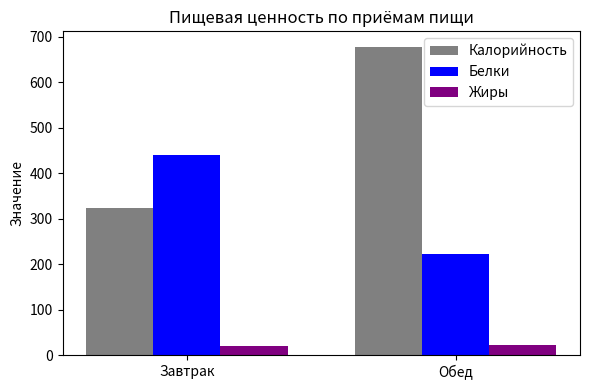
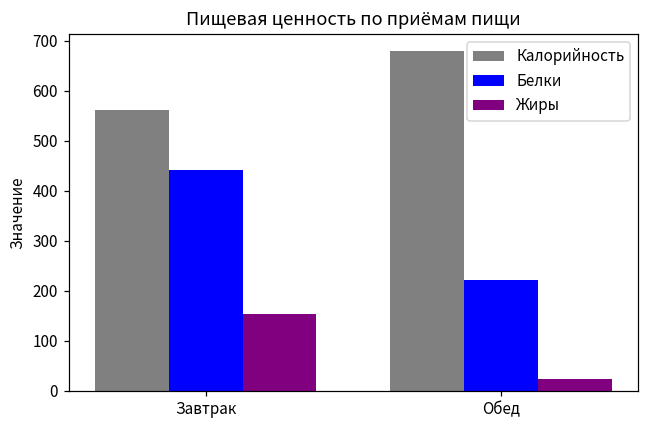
Калорийность, Завтрак: 320 -> 560
Жиры, Завтрак: 20 -> 150
